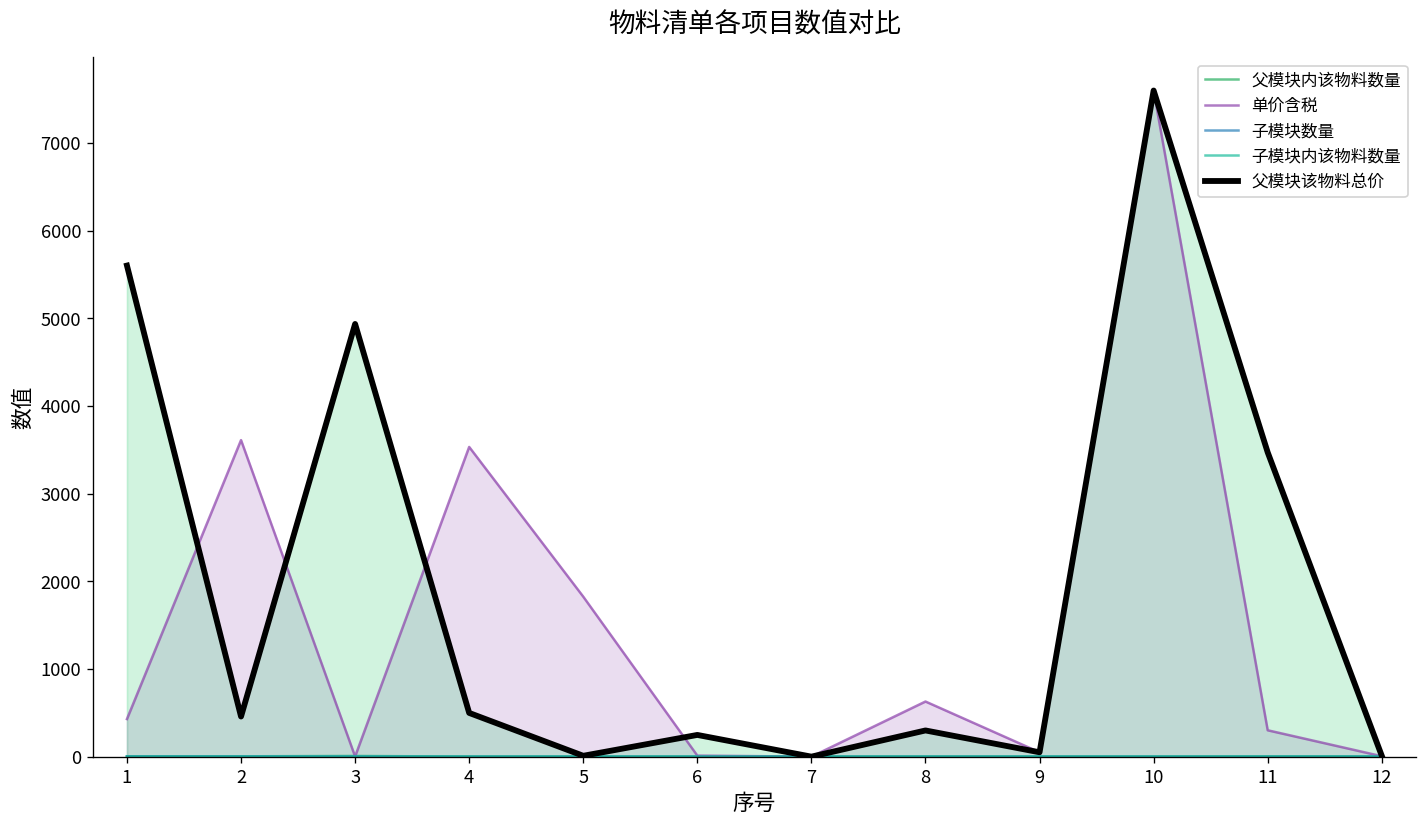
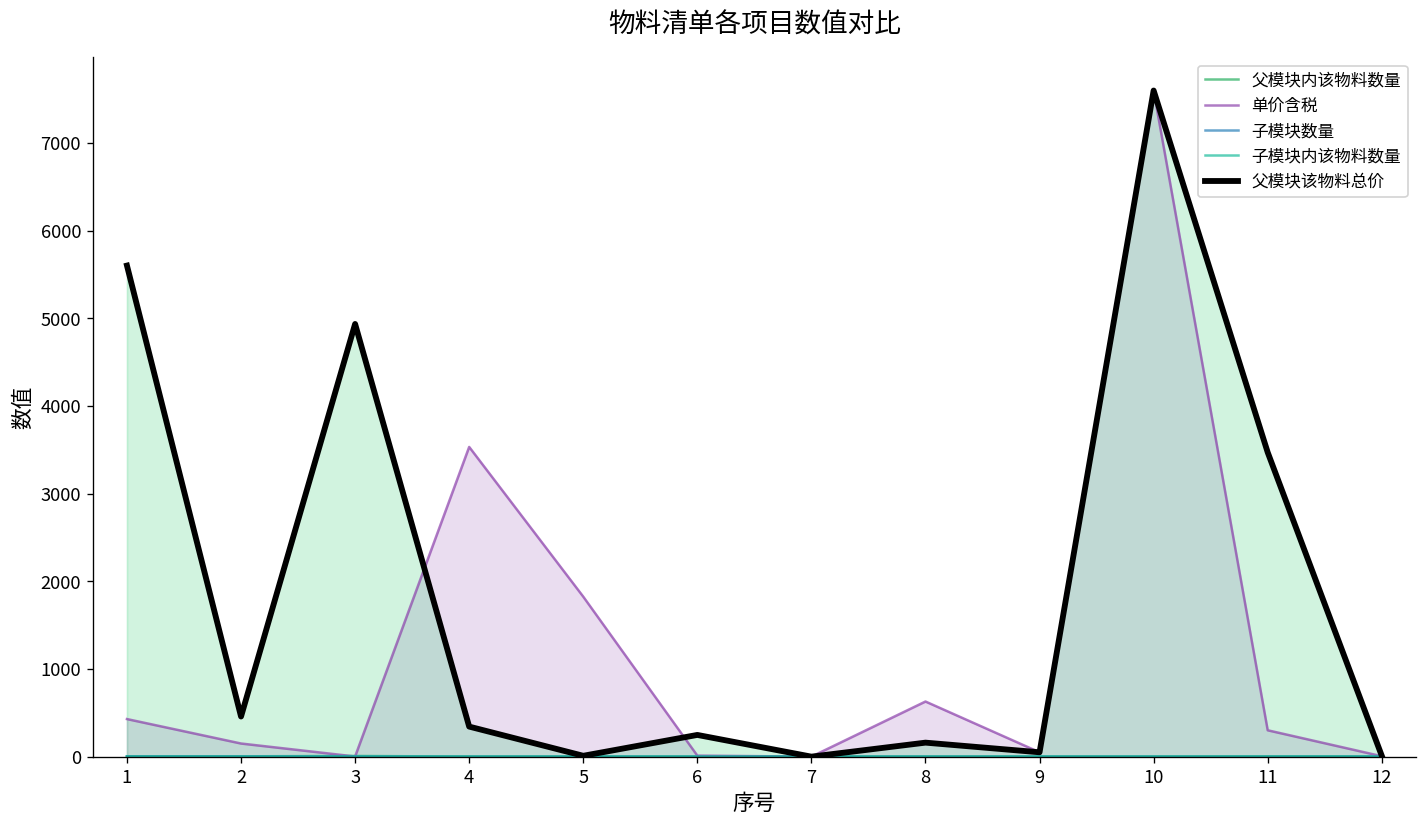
单价含税, 2: 3600 -> 200
父模块该物料总价, 4: 500 -> 300
父模块该物料总价, 8: 300 -> 200
